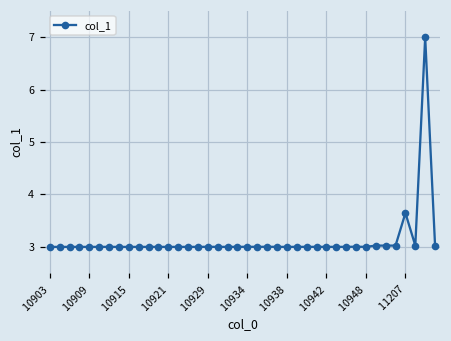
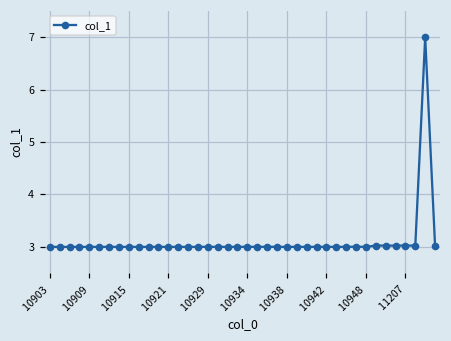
11207: 3.6 -> 3.0
